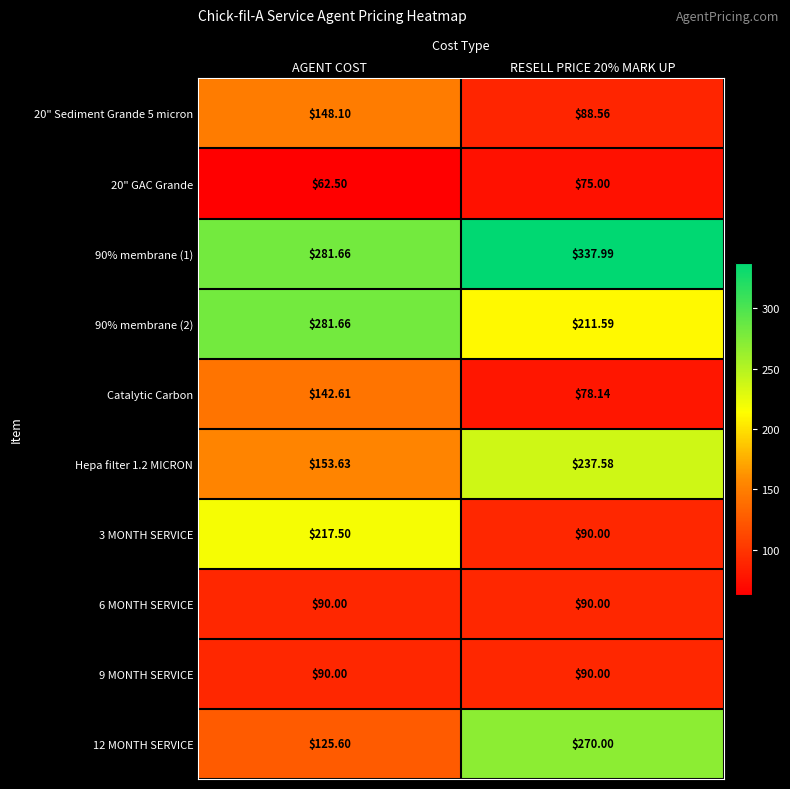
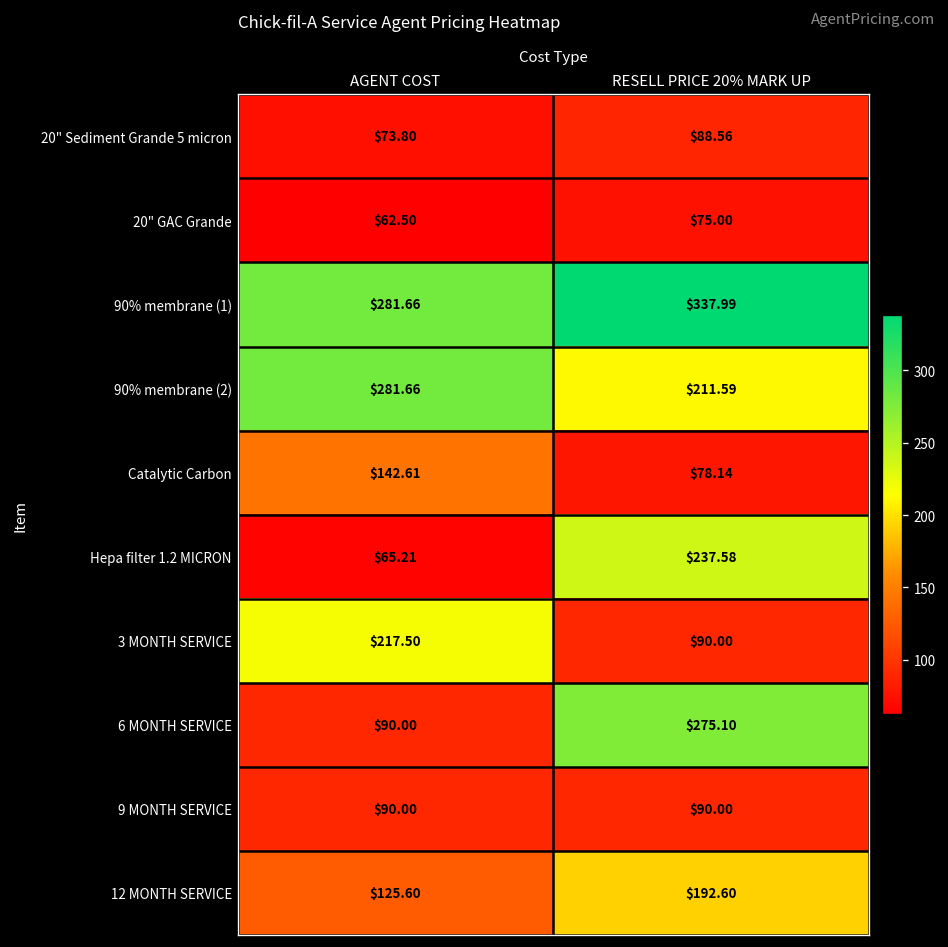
20" Sediment Grande 5 micron, AGENT COST: $148.10 -> $73.80
Hepa filter 1.2 MICRON, AGENT COST: $153.63 -> $65.21
6 MONTH SERVICE, RESELL PRICE 20% MARK UP: $90.00 -> $275.10
12 MONTH SERVICE, RESELL PRICE 20% MARK UP: $270.00 -> $192.60
